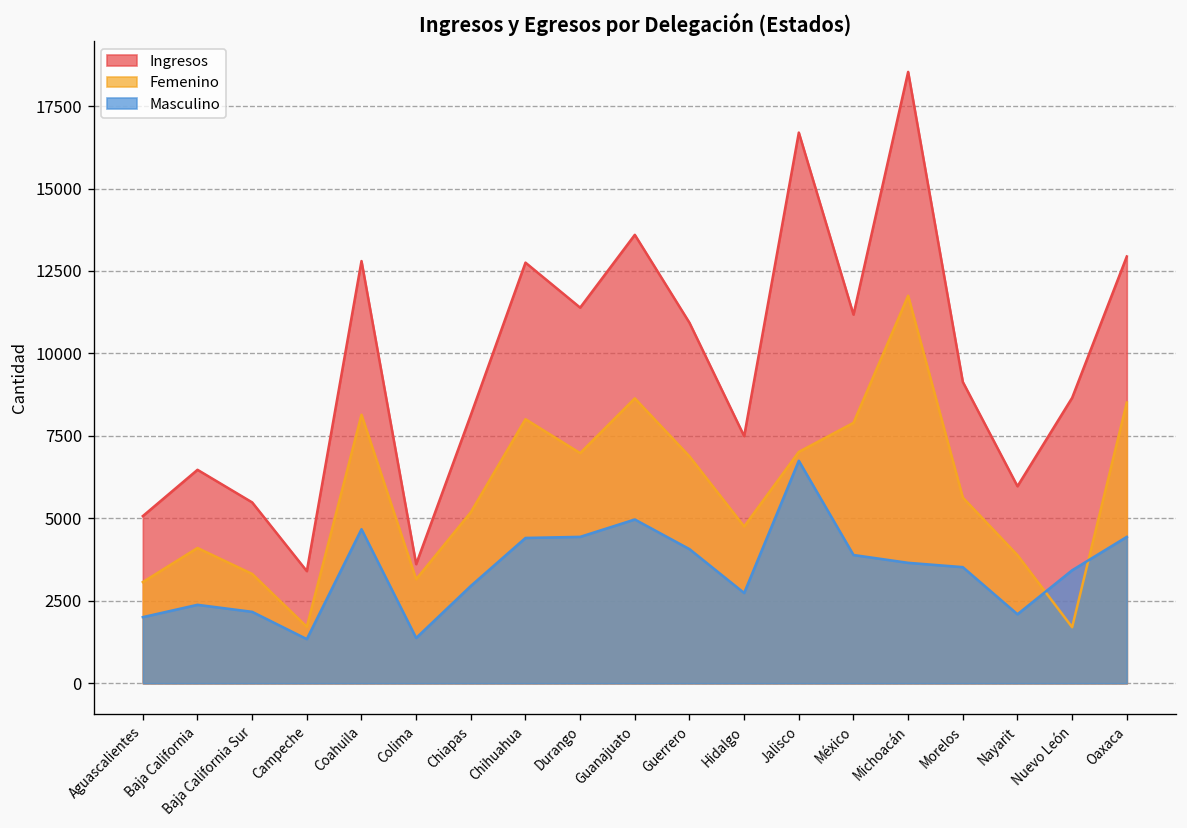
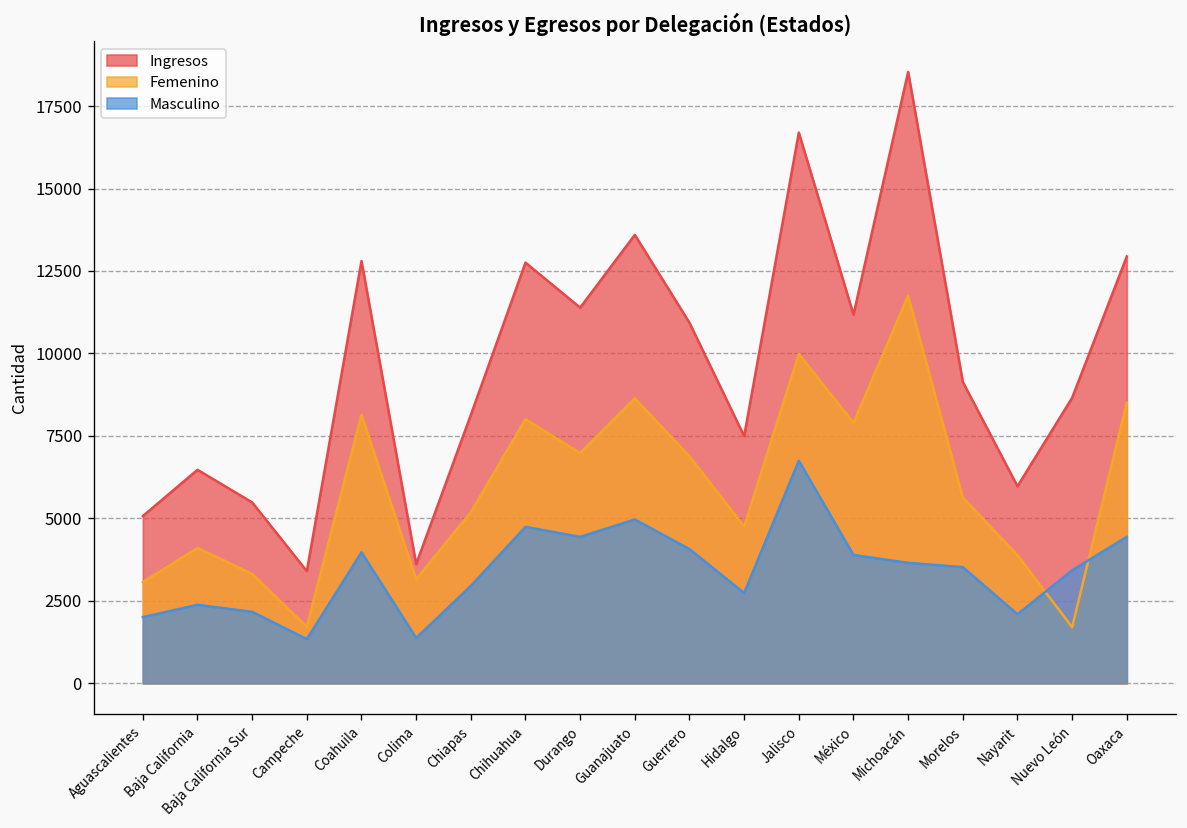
Masculino, Coahuila: 4700 -> 4000
Masculino, Chihuahua: 4400 -> 4700
Femenino, Jalisco: 7000 -> 10000
